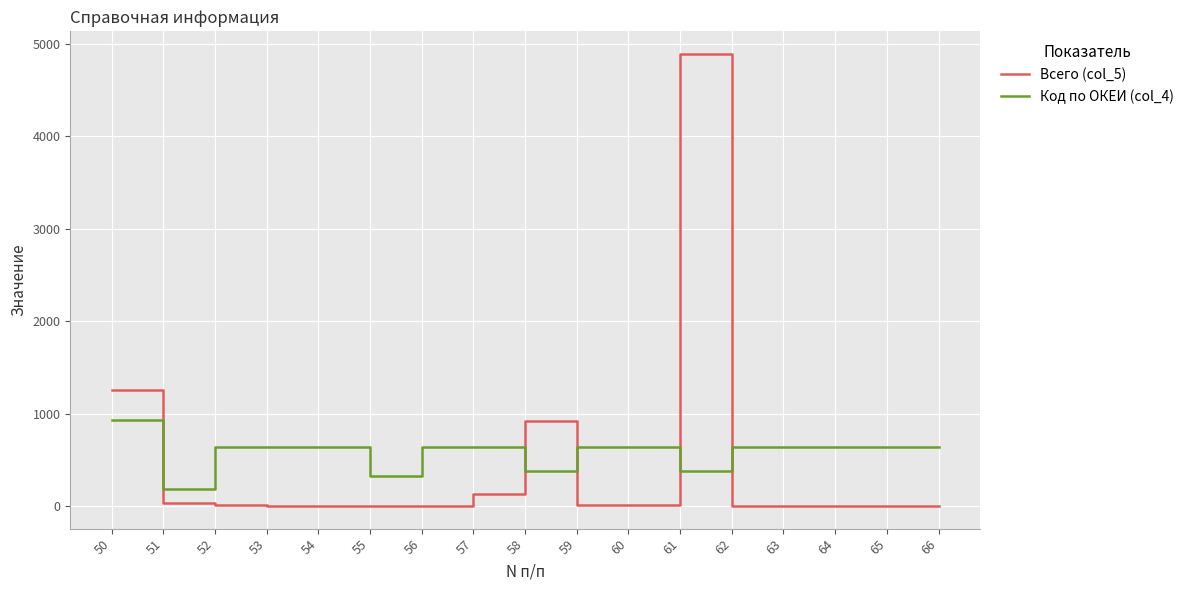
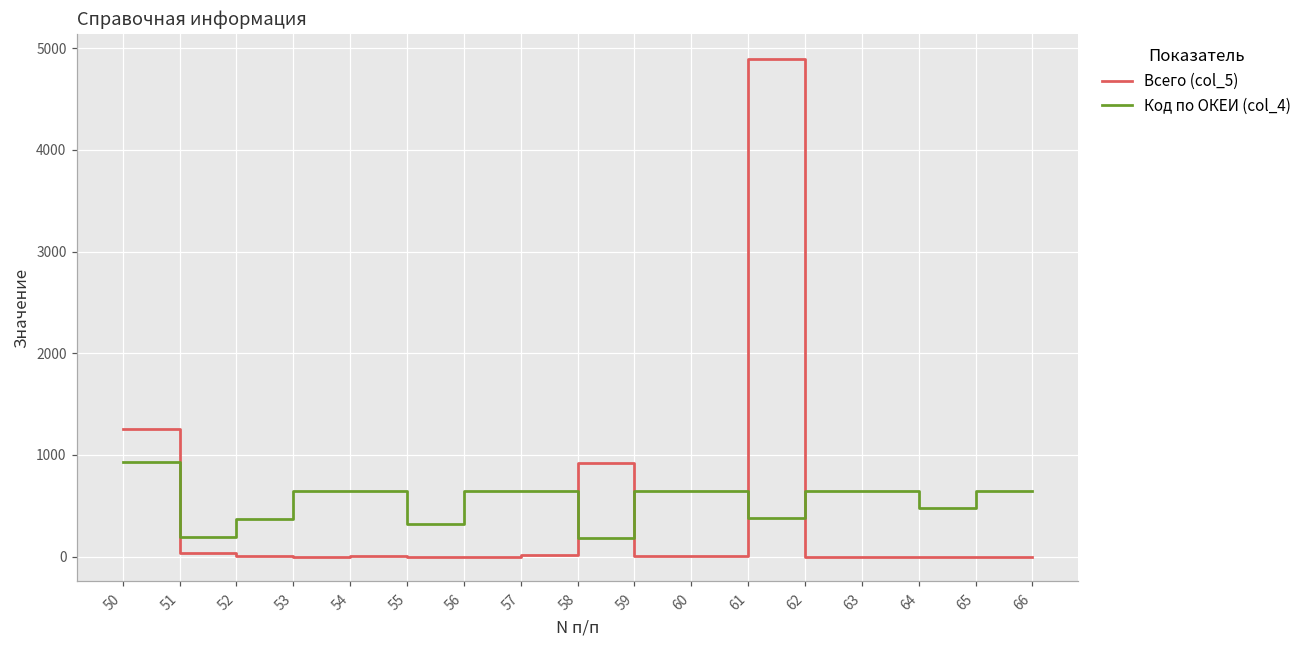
Код по ОКЕИ (col_4), 52: 600 -> 400
Всего (col_5), 57: 100 -> 0
Код по ОКЕИ (col_4), 58: 400 -> 200
Код по ОКЕИ (col_4), 64: 600 -> 500
